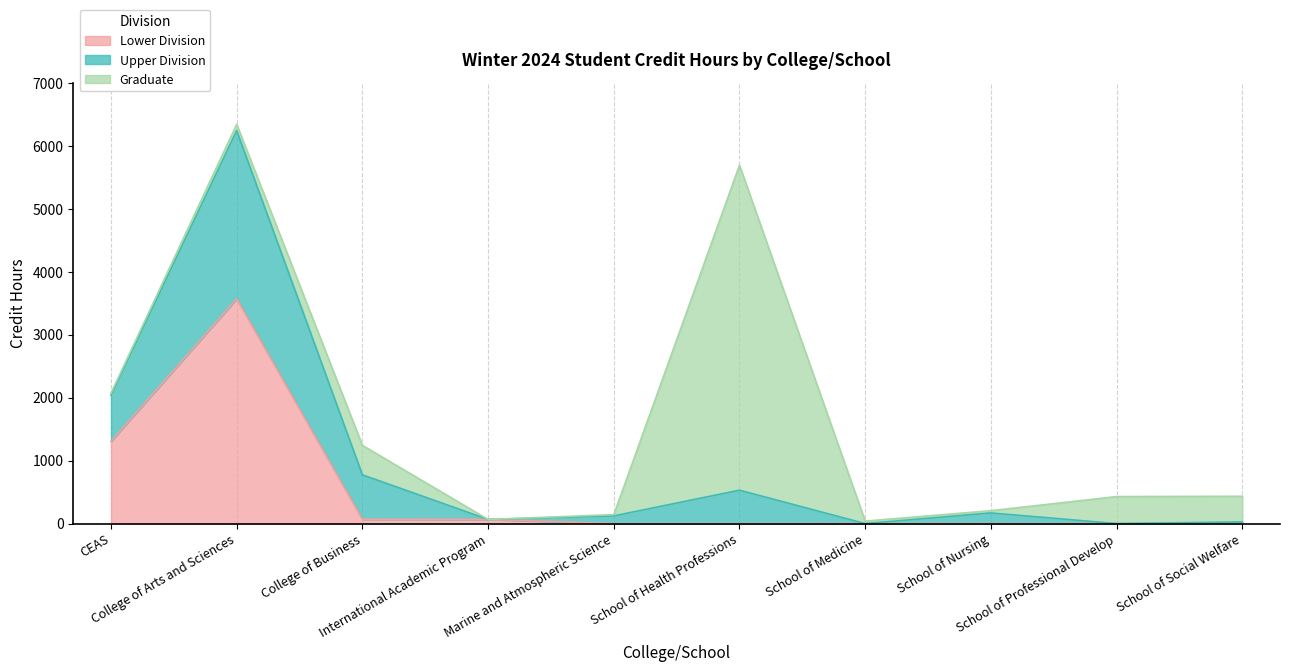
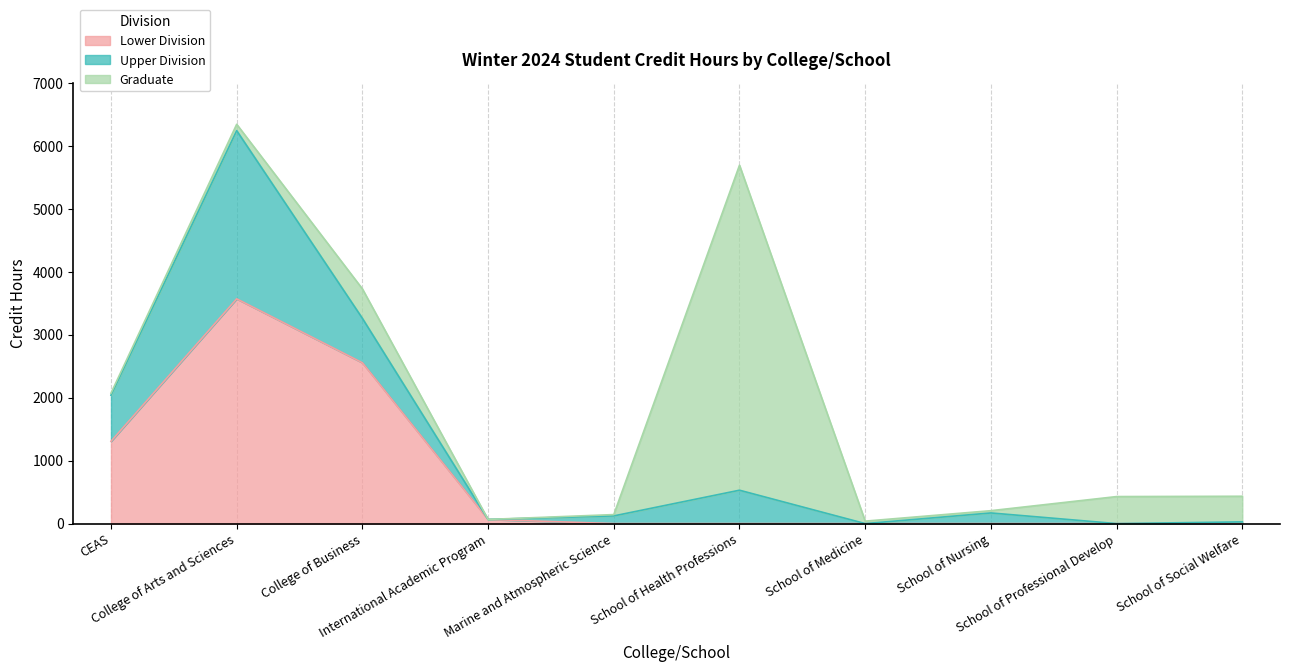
Lower Division, College of Business: 100 -> 2600
